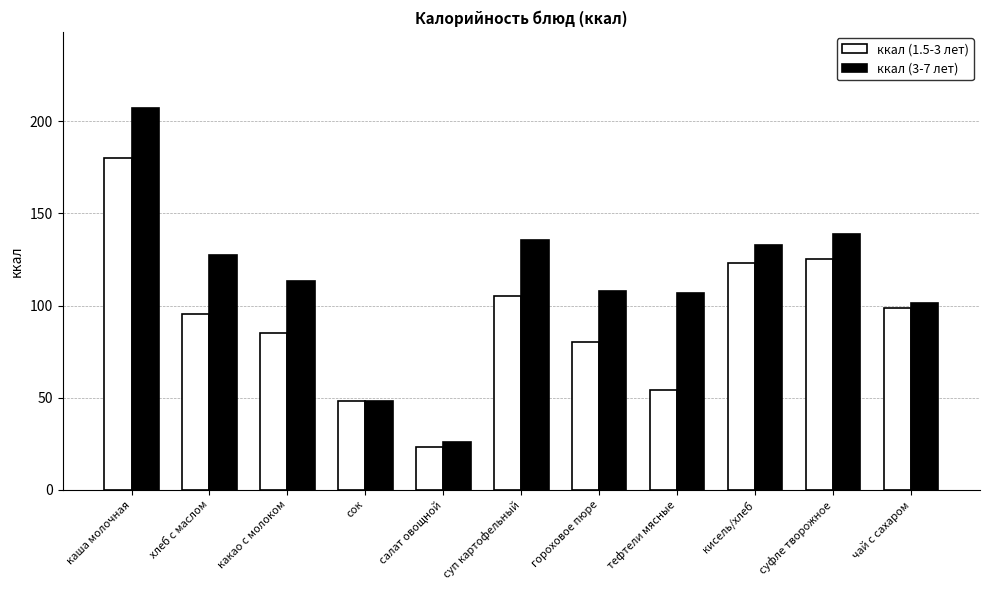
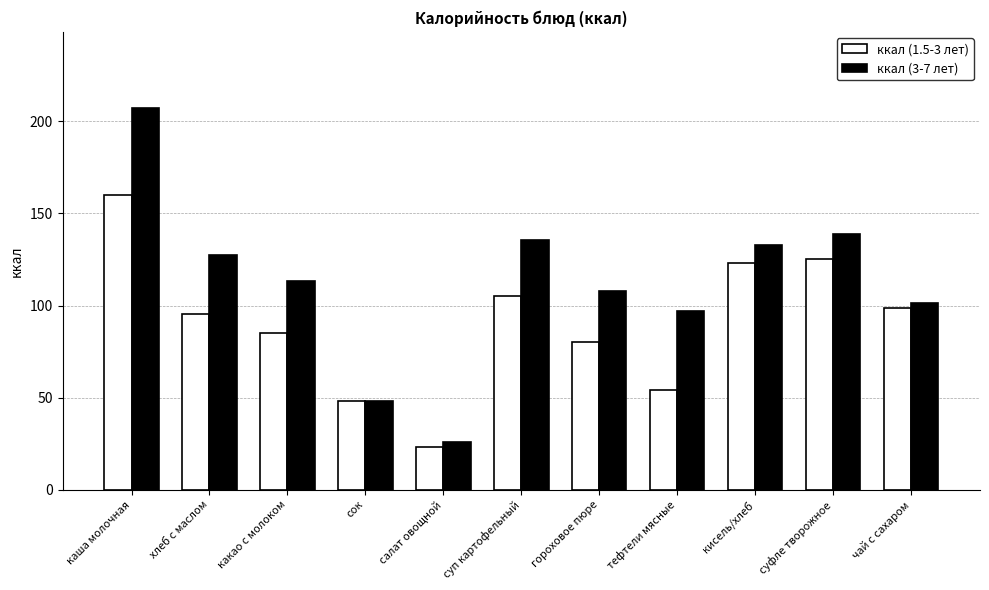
ккал (1.5-3 лет), каша молочная: 180 -> 160
ккал (3-7 лет), тефтели мясные: 107 -> 97
